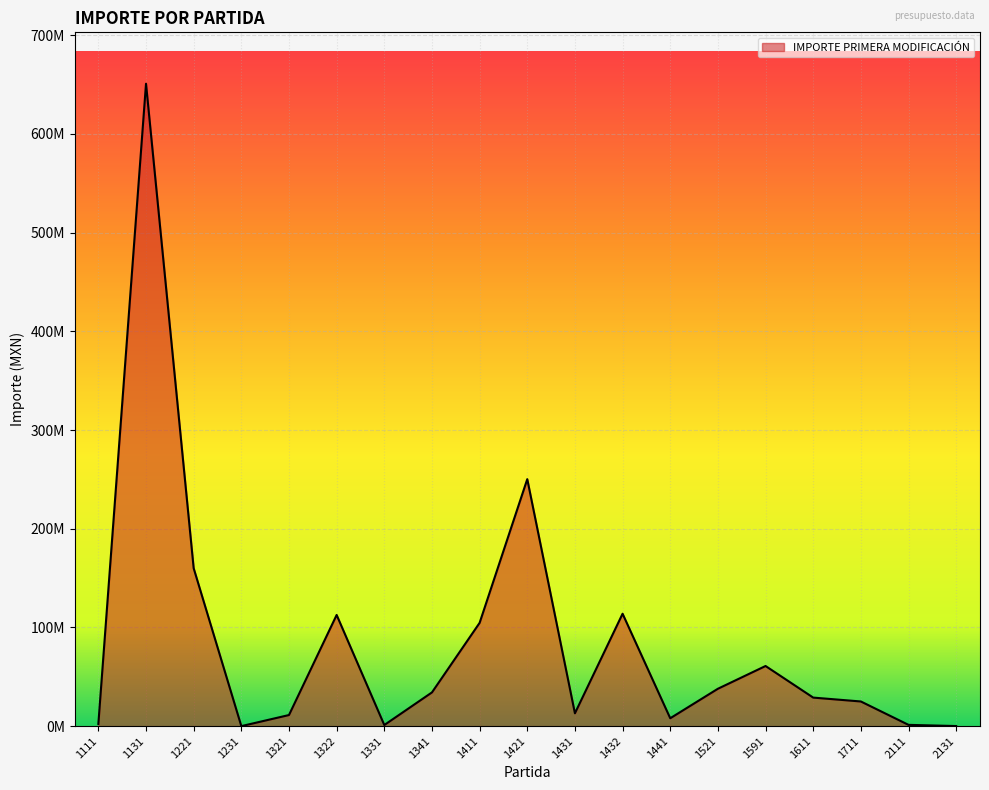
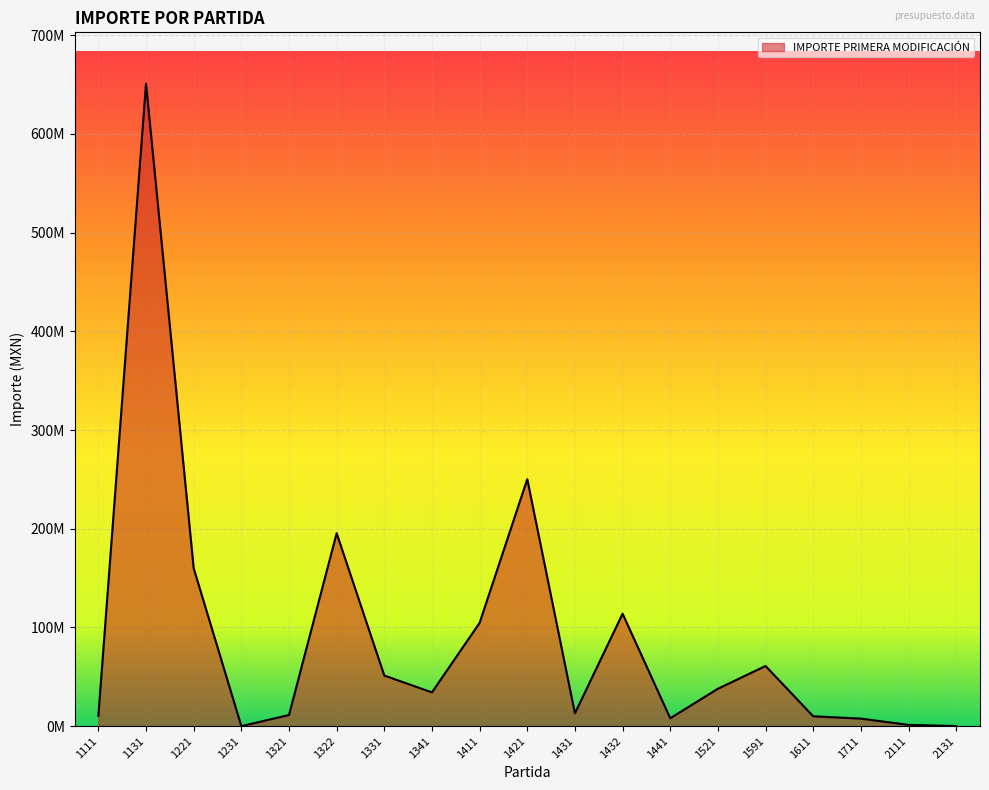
1111: 0 -> 10000000
1322: 110000000 -> 200000000
1331: 0 -> 50000000
1611: 30000000 -> 10000000
1711: 30000000 -> 10000000
